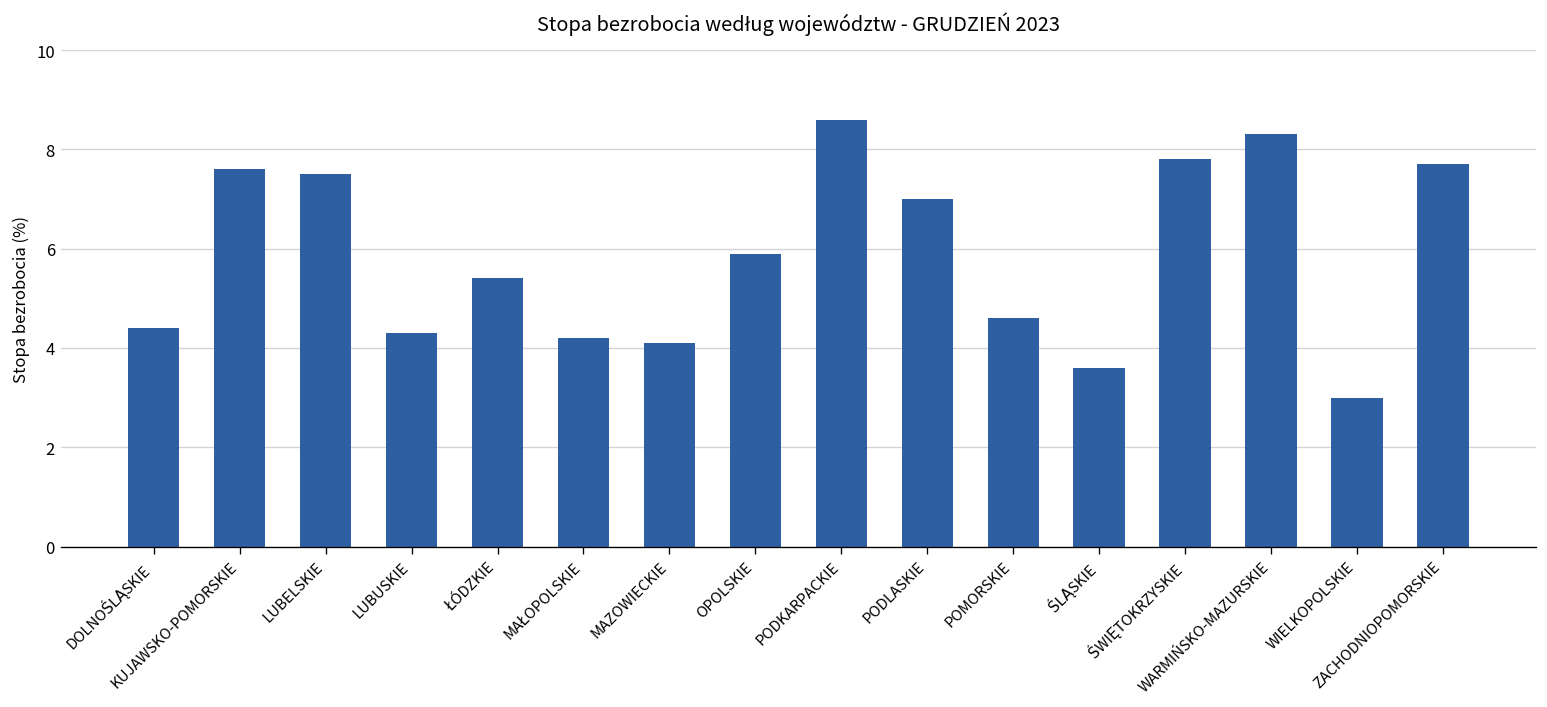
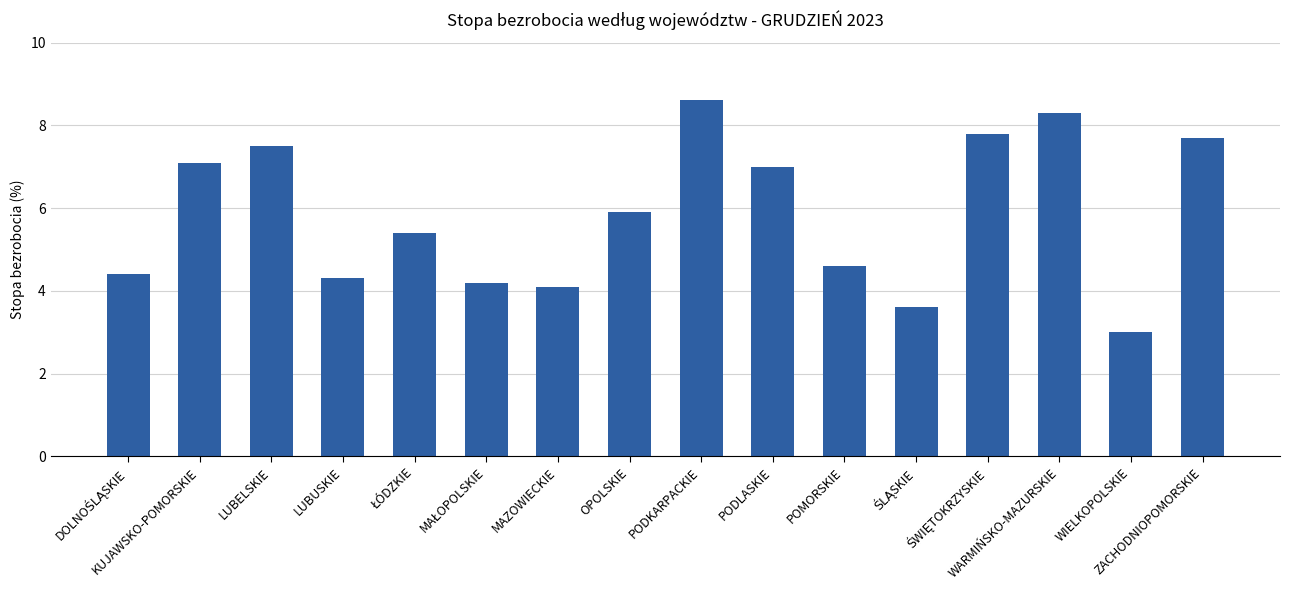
KUJAWSKO-POMORSKIE: 7.6 -> 7.1
